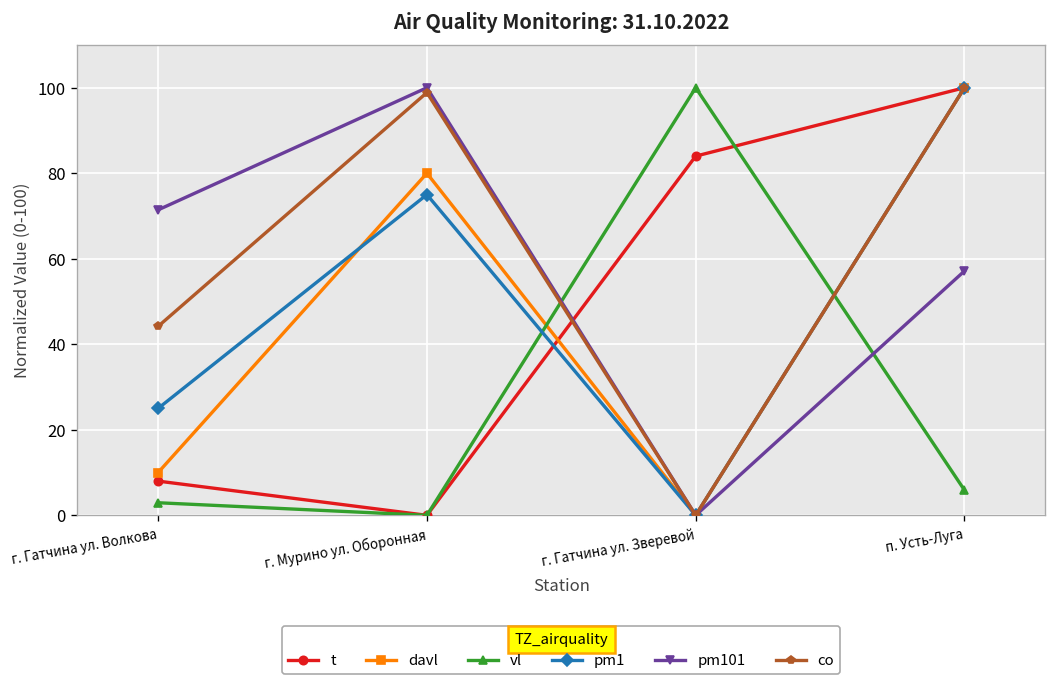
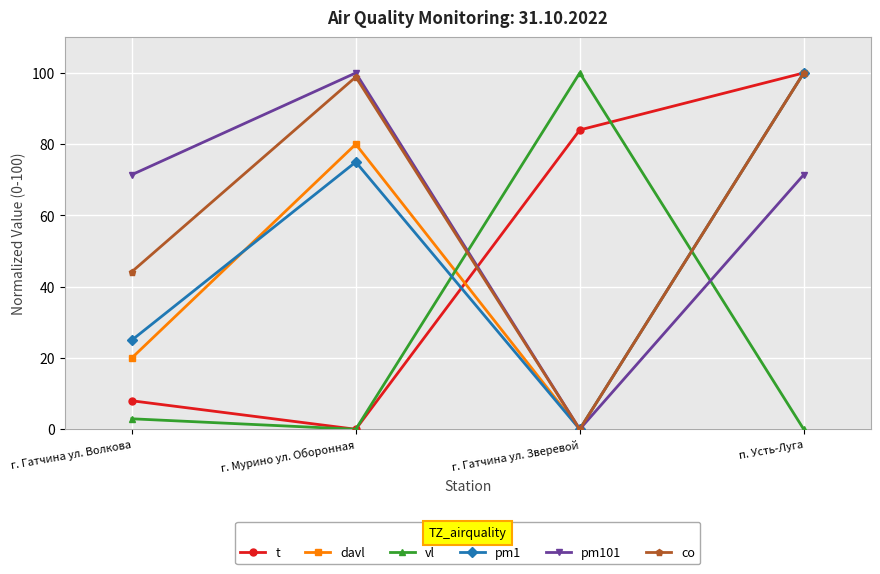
davl, г. Гатчина ул. Волкова: 10 -> 20
vl, п. Усть-Луга: 6 -> 0
pm101, п. Усть-Луга: 57 -> 71
